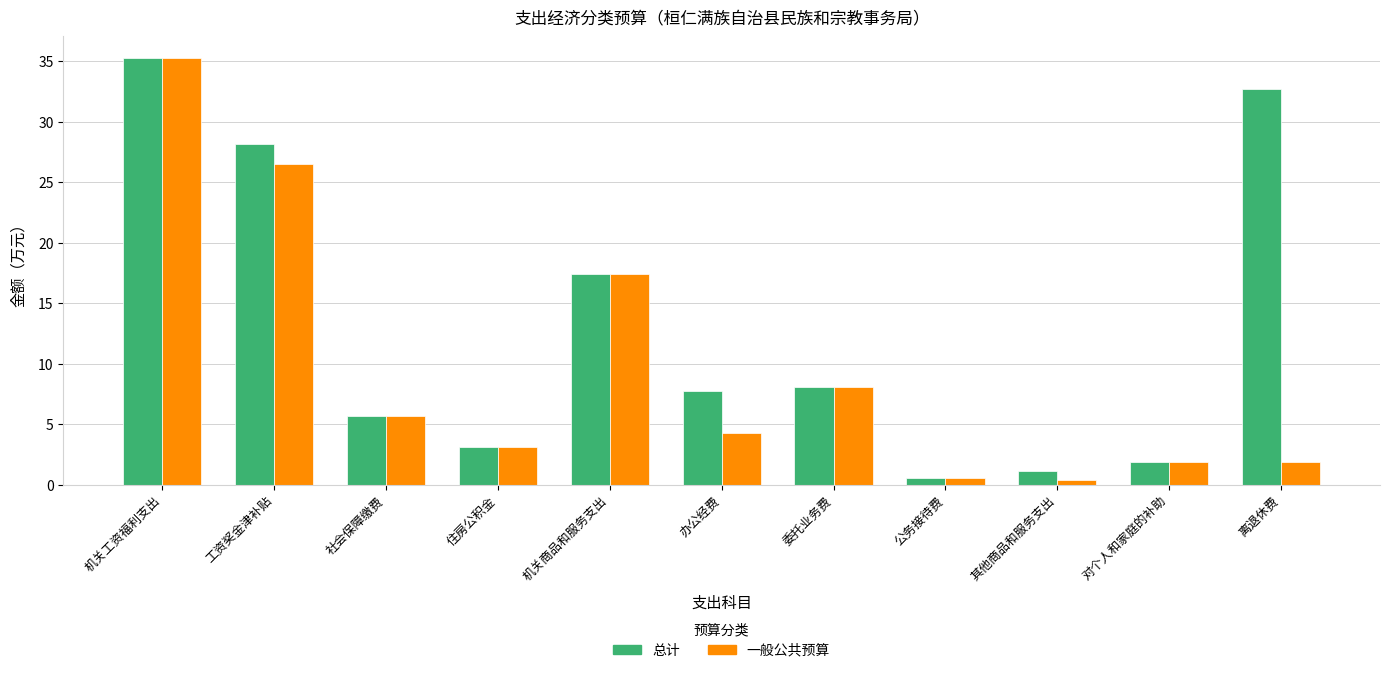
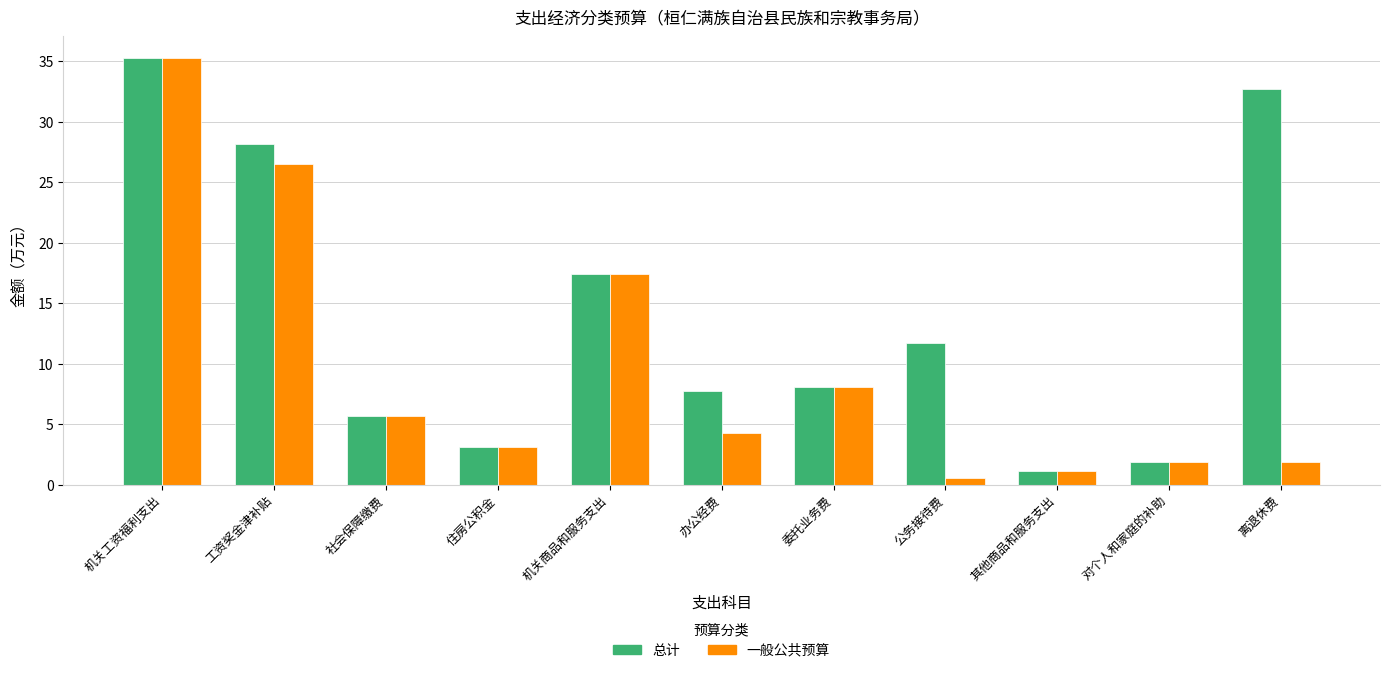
总计, 公务接待费: 0.5 -> 11.7
一般公共预算, 其他商品和服务支出: 0.4 -> 1.1
